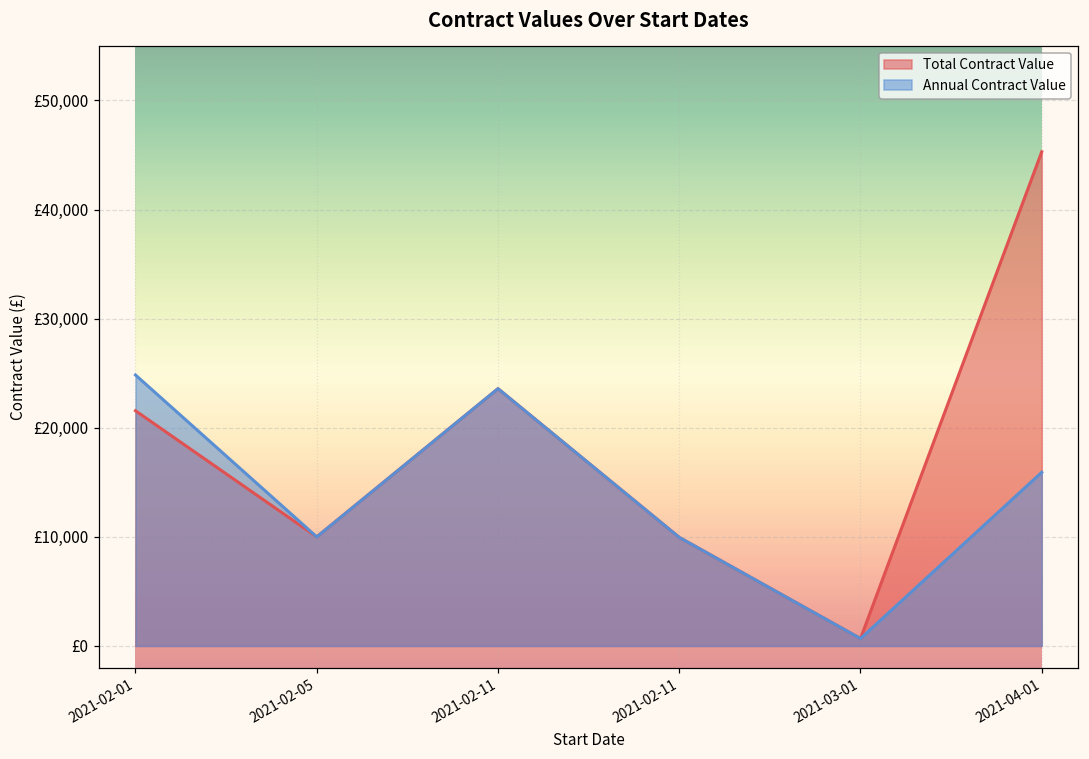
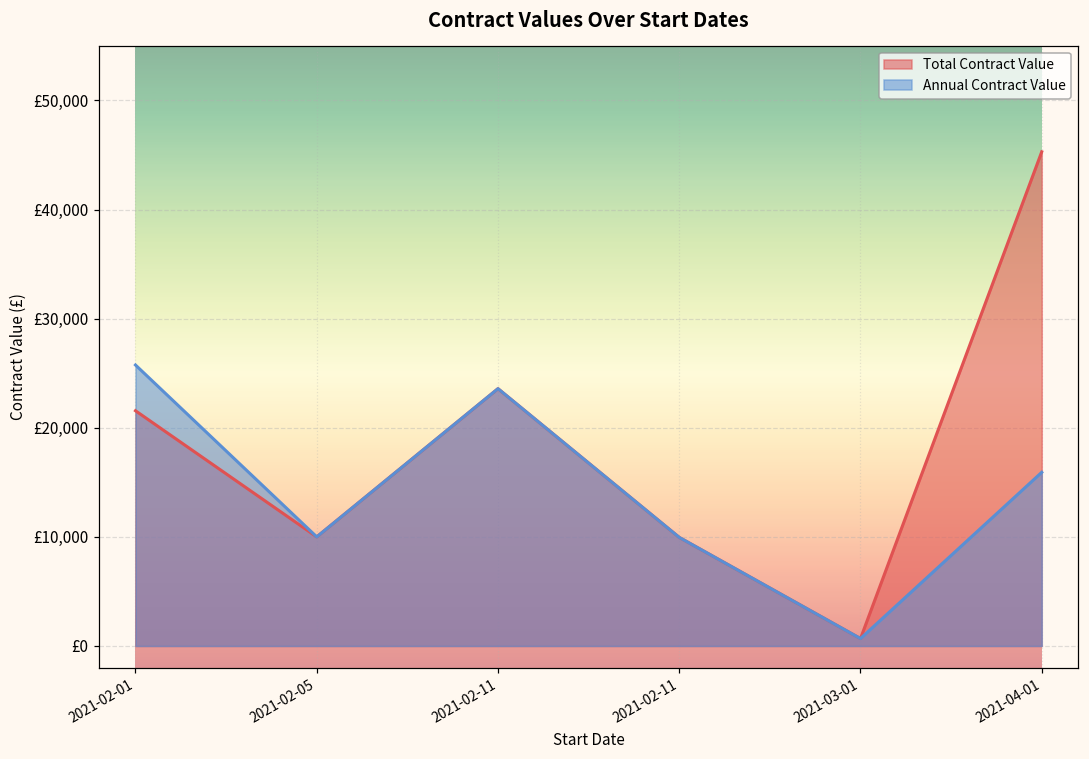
Annual Contract Value, 2021-02-01: £25,000 -> £26,000
